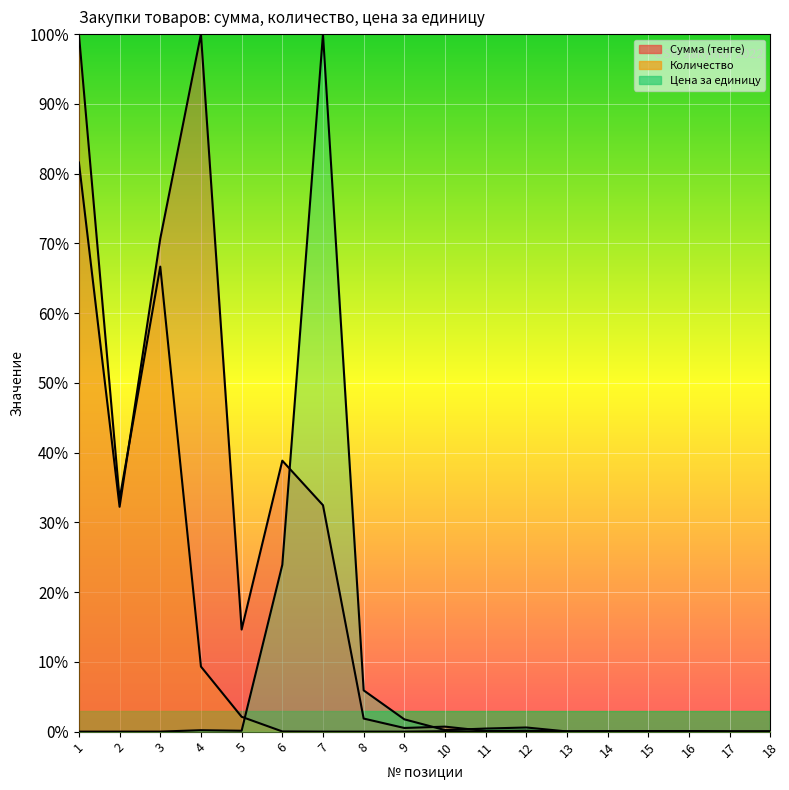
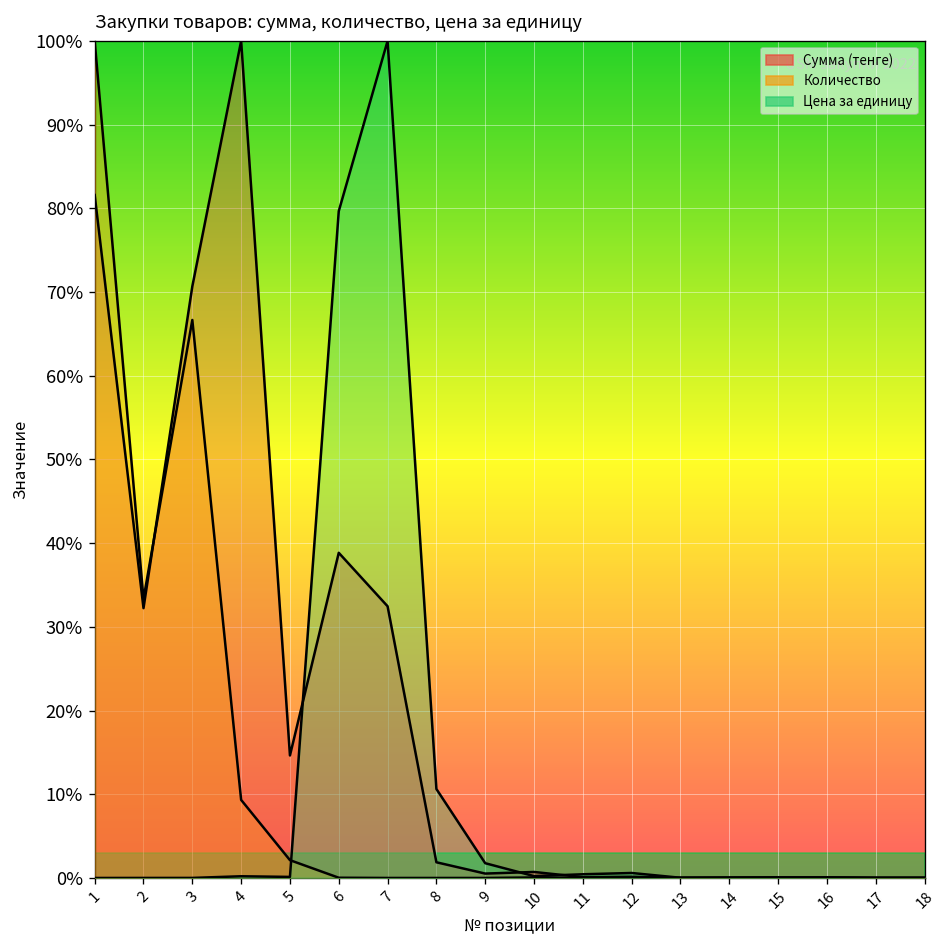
Цена за единицу, 6: 24% -> 80%
Цена за единицу, 8: 6% -> 11%
